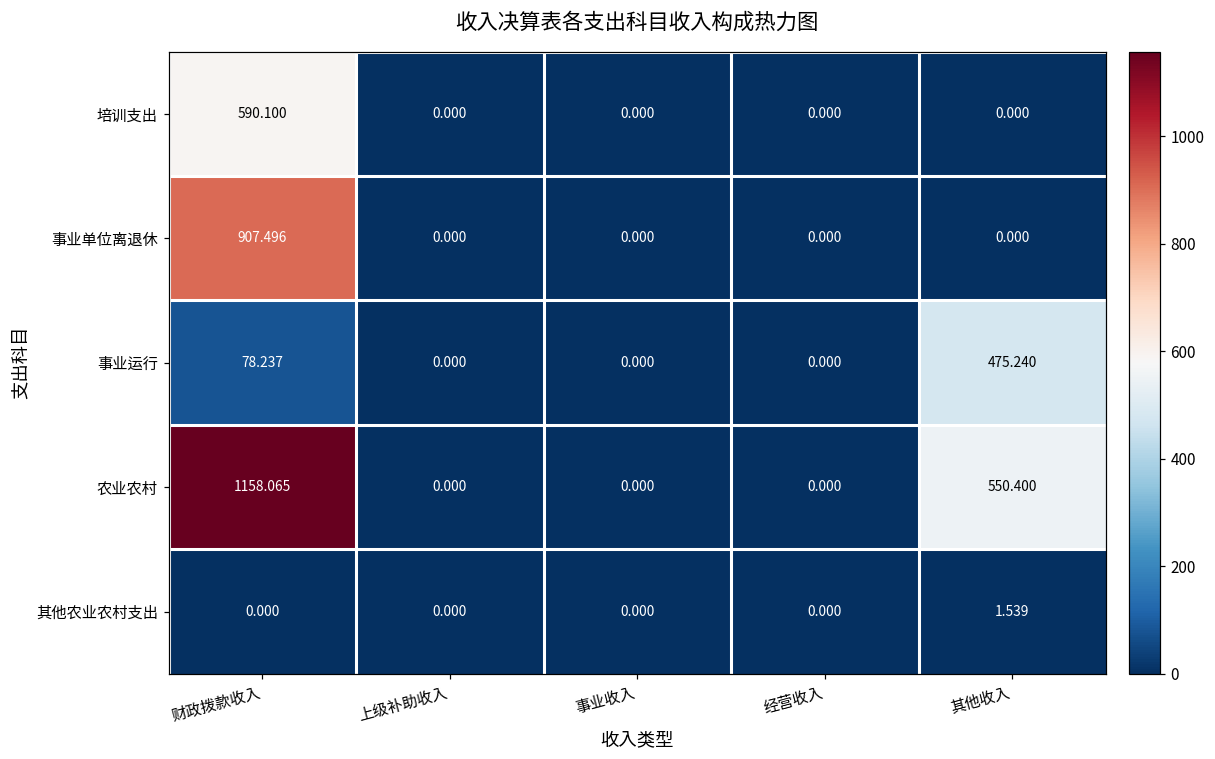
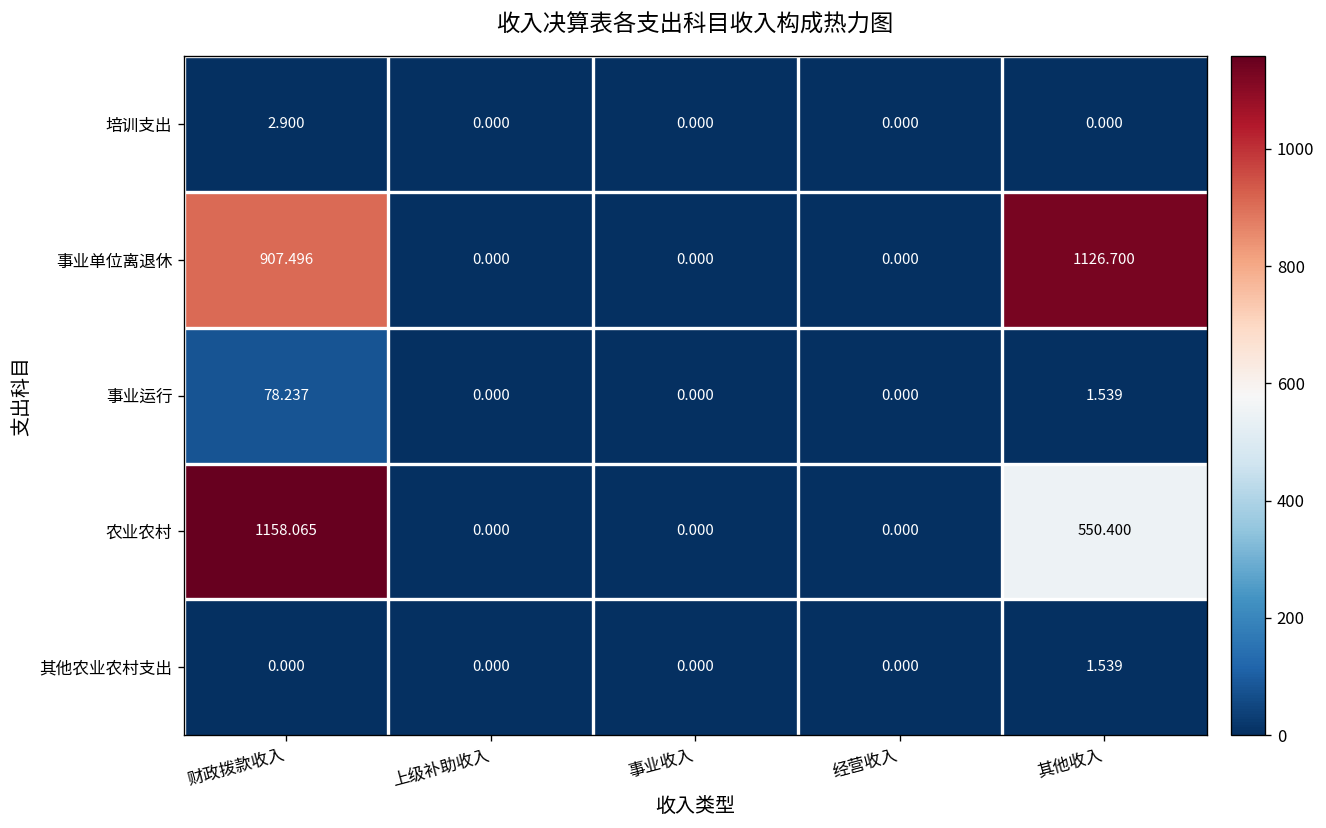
培训支出, 财政拨款收入: 590.100 -> 2.900
事业单位离退休, 其他收入: 0.000 -> 1126.700
事业运行, 其他收入: 475.240 -> 1.539
